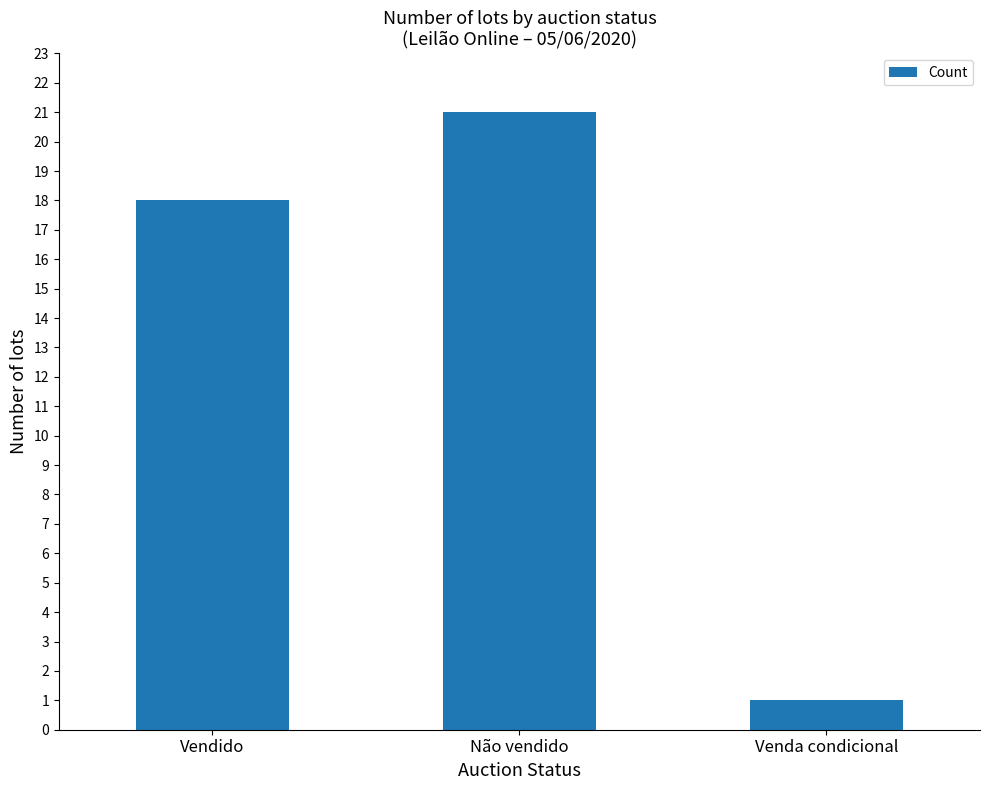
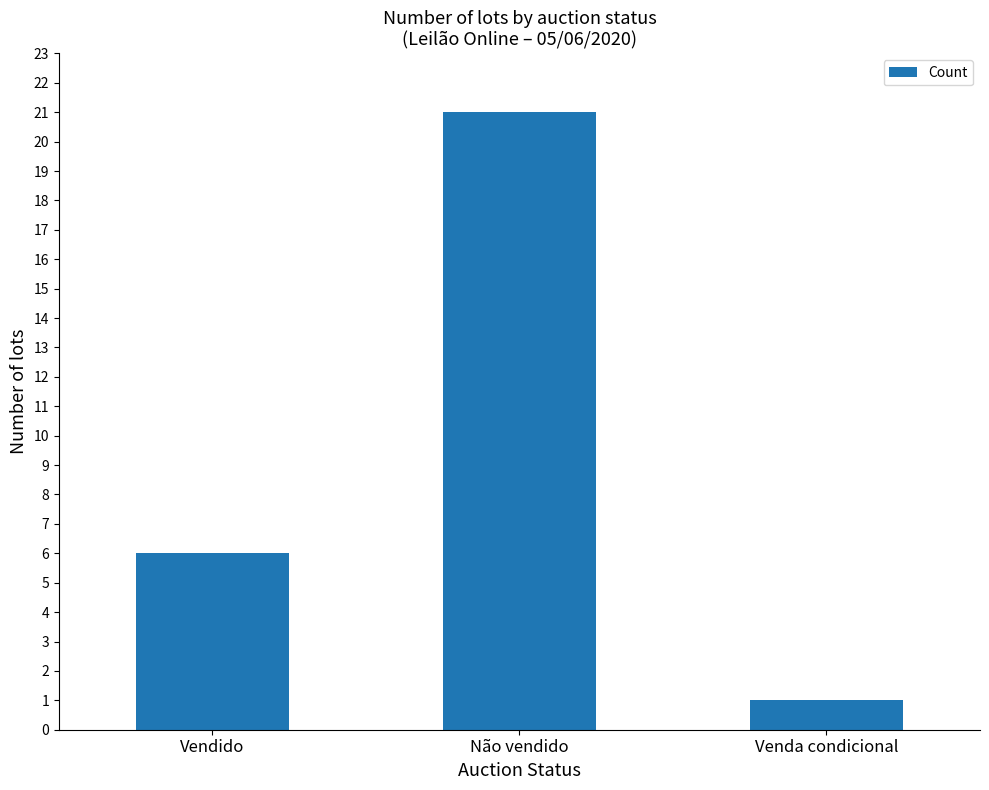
Vendido: 18 -> 6
